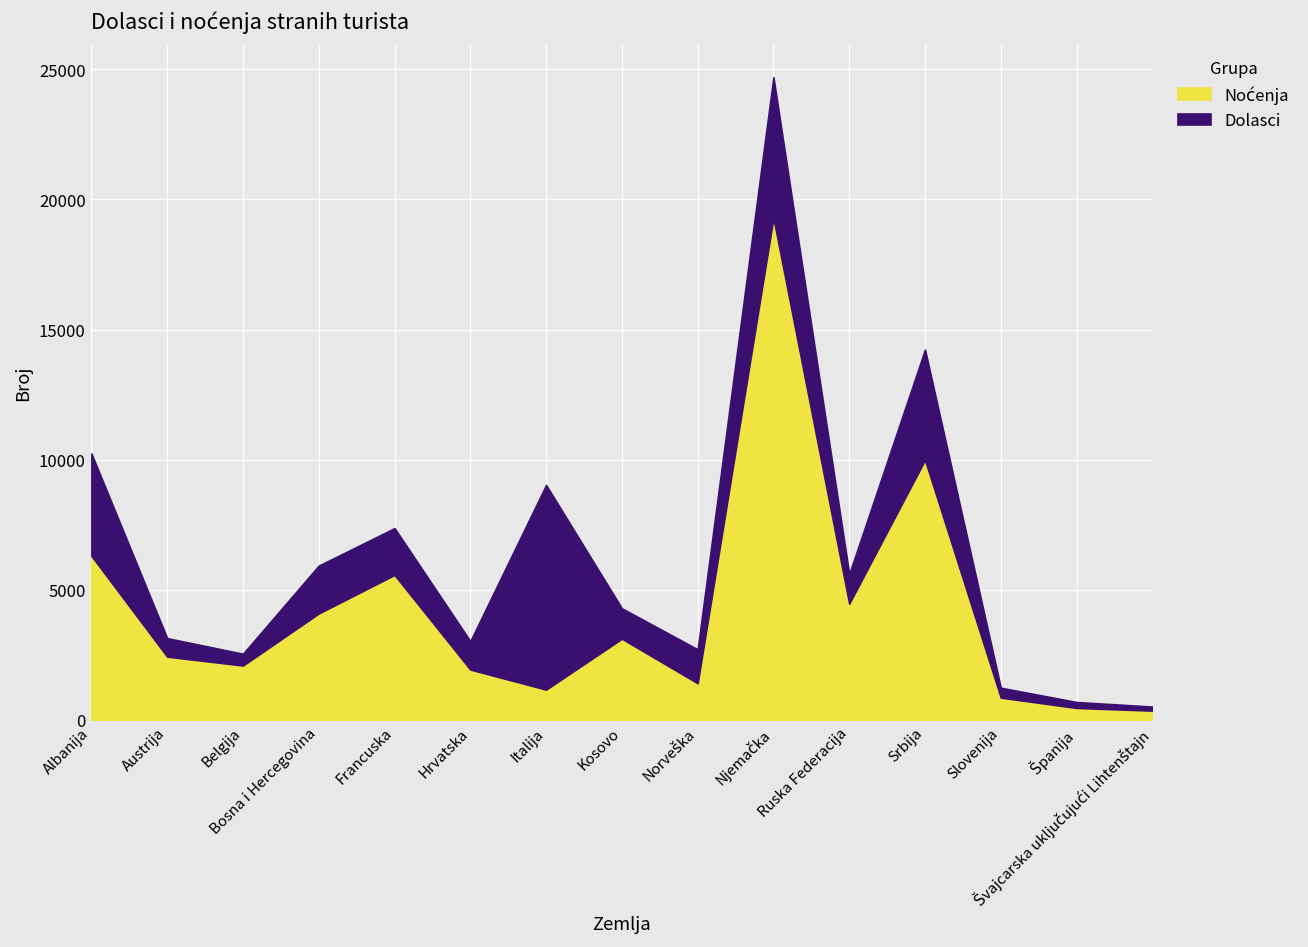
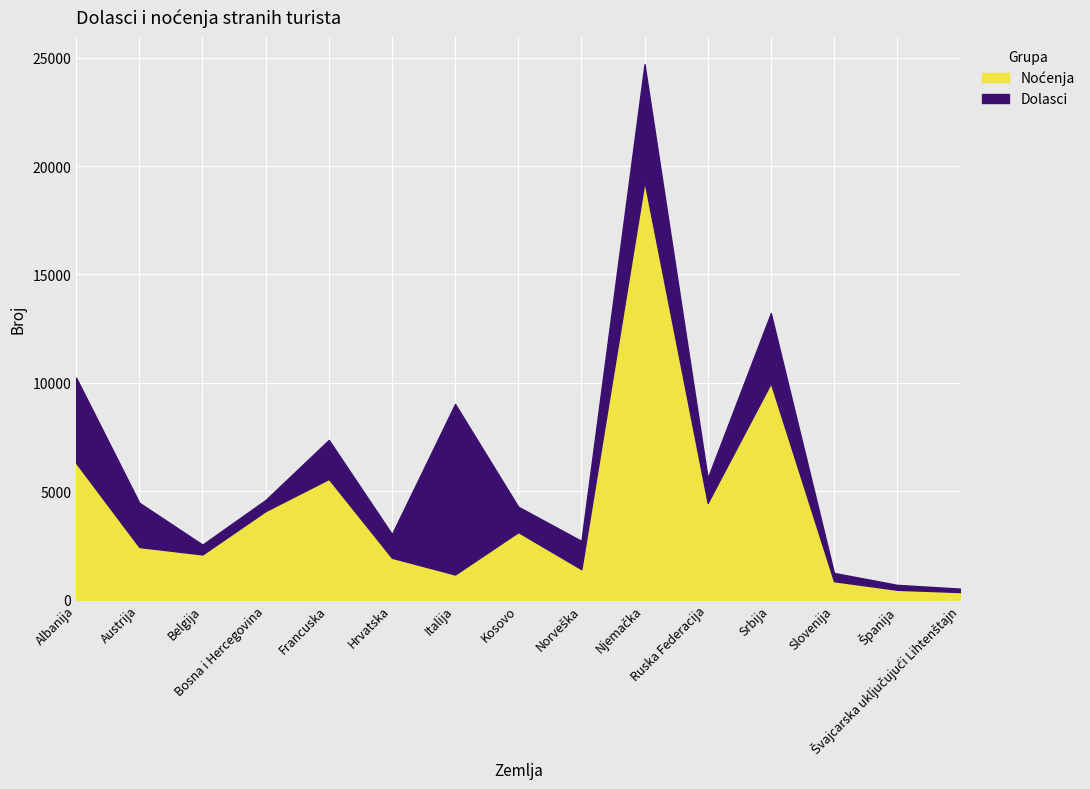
Dolasci, Austrija: 700 -> 2000
Dolasci, Bosna i Hercegovina: 1800 -> 500
Dolasci, Srbija: 4200 -> 3200
